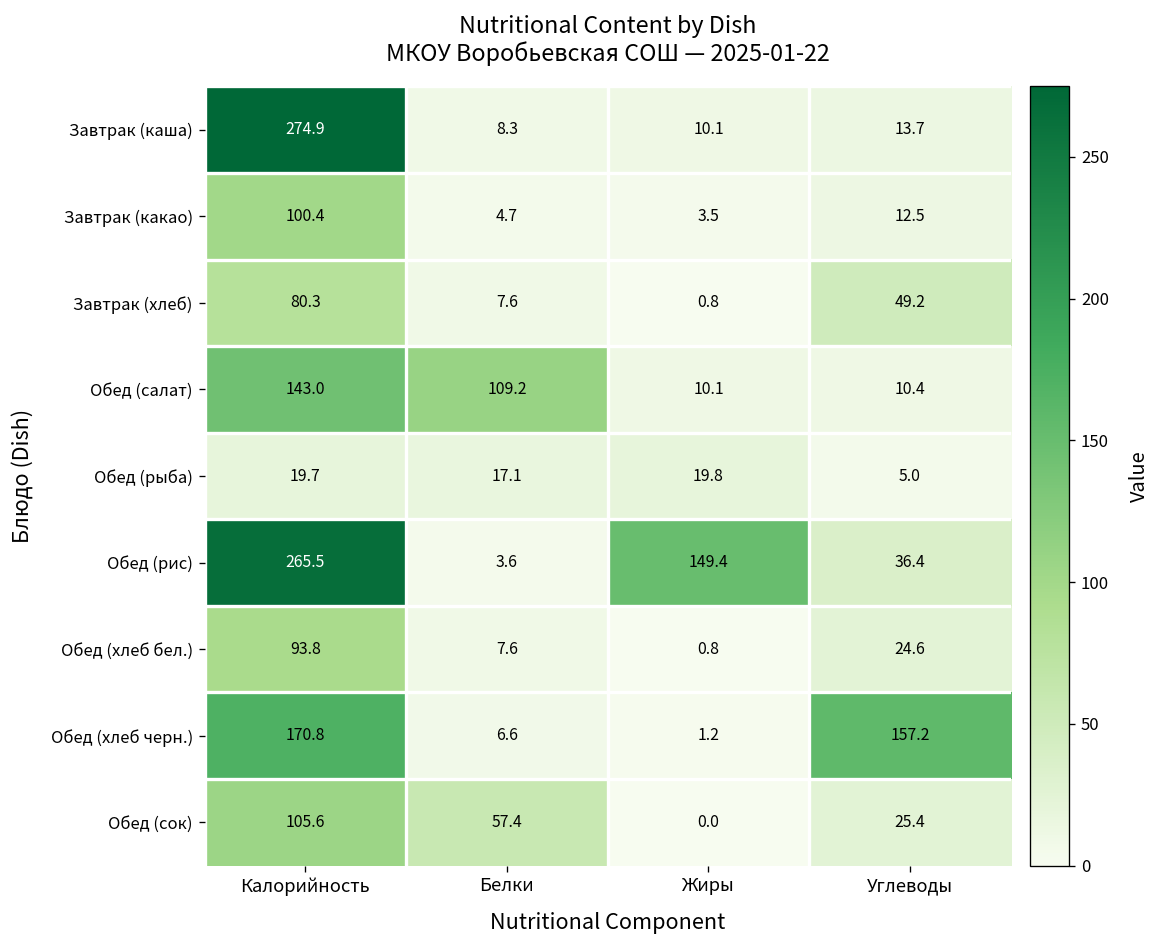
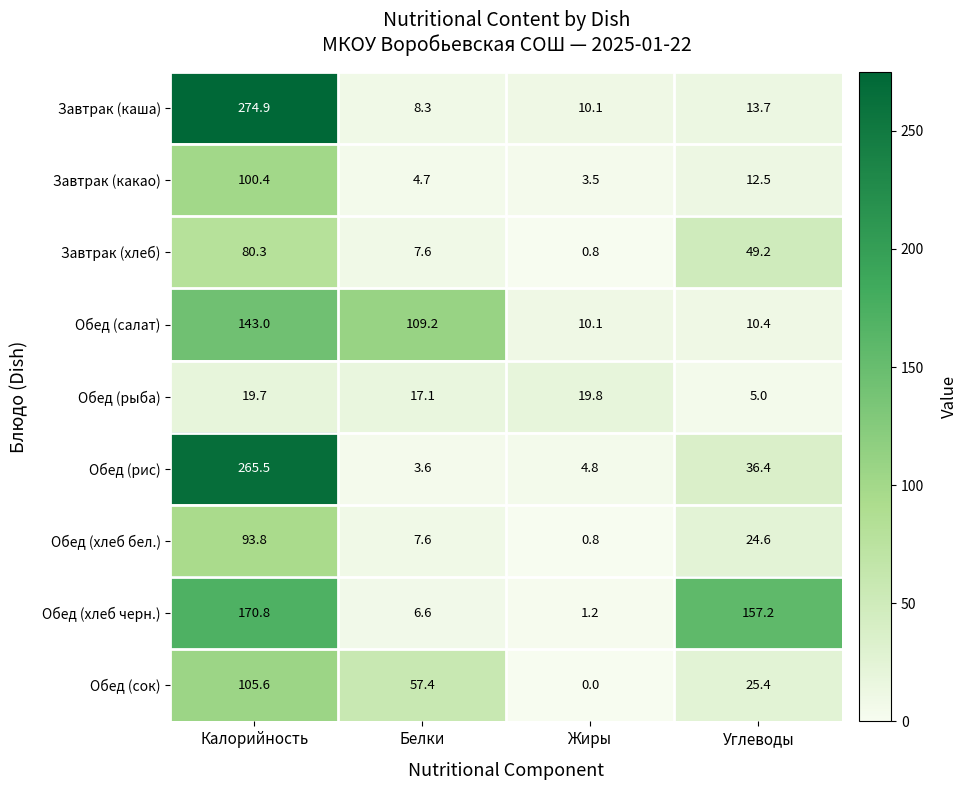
Обед (рис), Жиры: 149.4 -> 4.8
